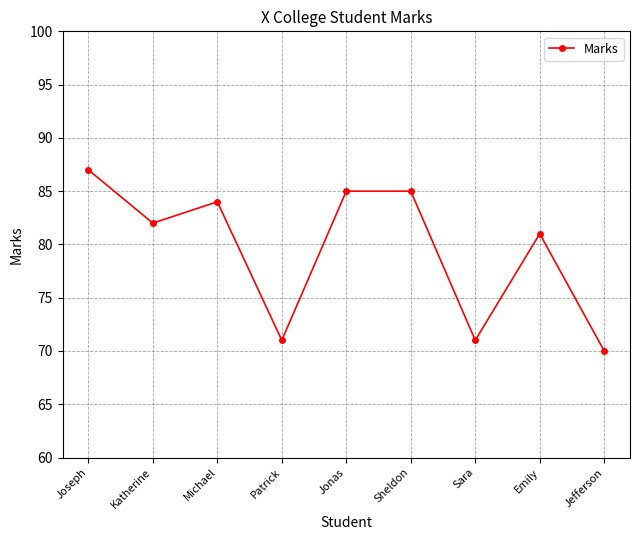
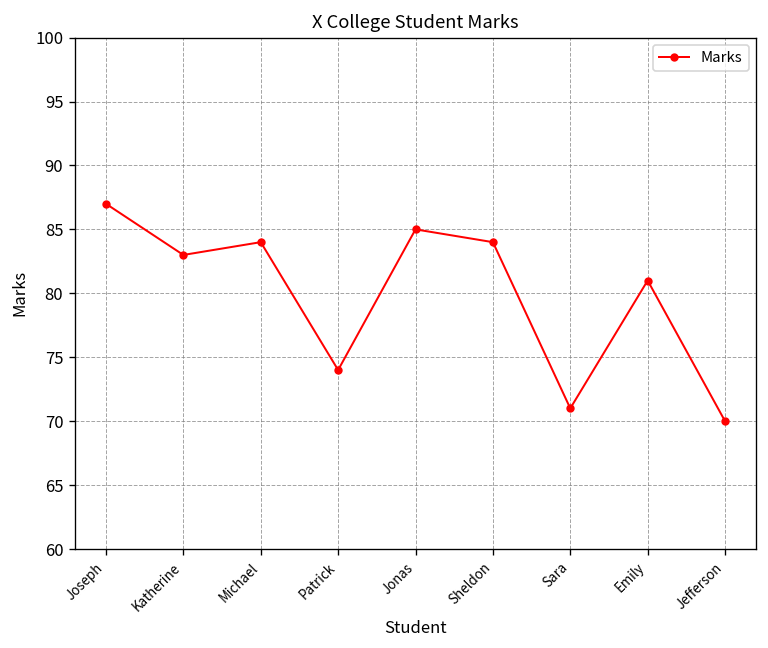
Katherine: 82 -> 83
Patrick: 71 -> 74
Sheldon: 85 -> 84
